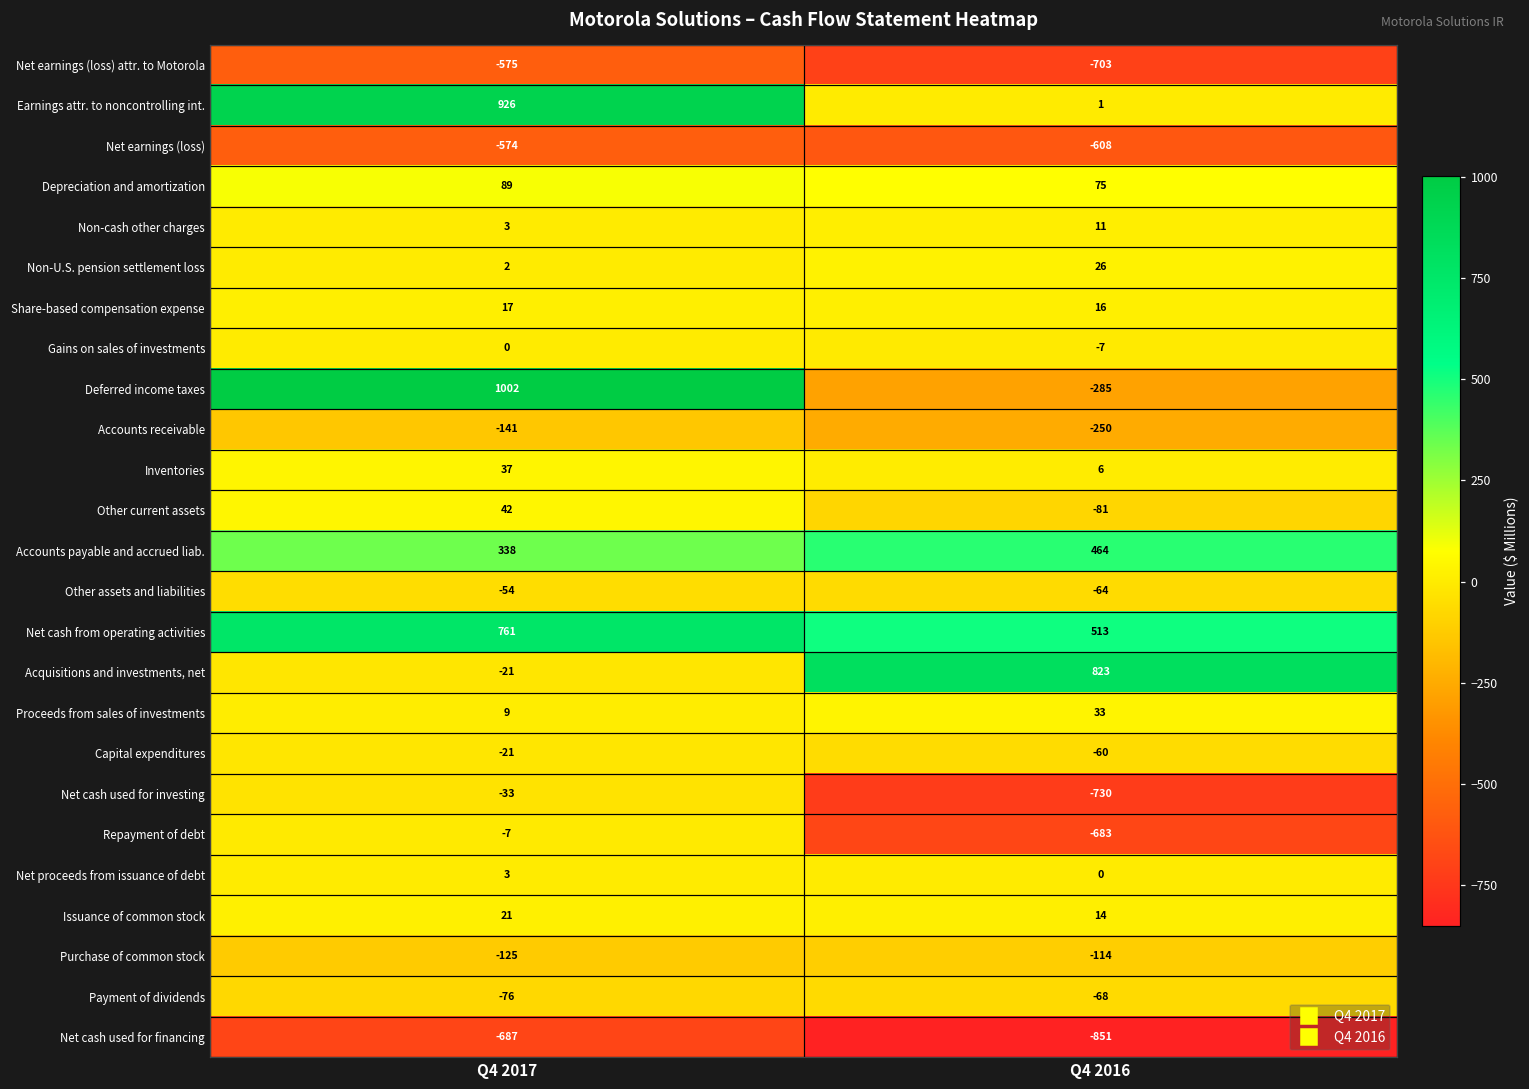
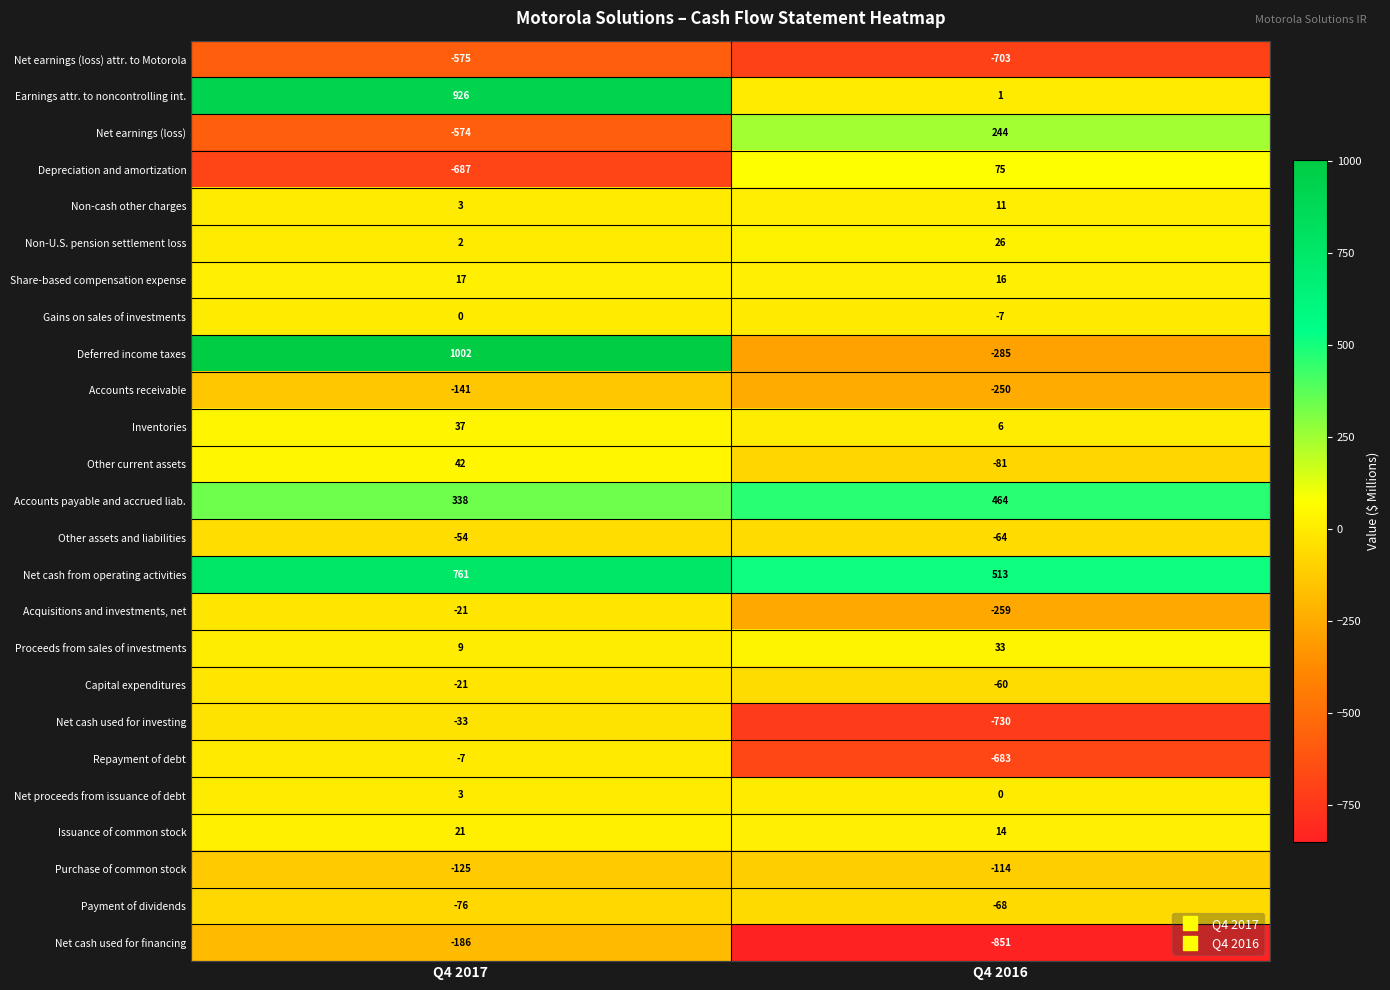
Net earnings (loss), Q4 2016: -608 -> 244
Depreciation and amortization, Q4 2017: 89 -> -687
Acquisitions and investments, net, Q4 2016: 823 -> -259
Net cash used for financing, Q4 2017: -687 -> -186
